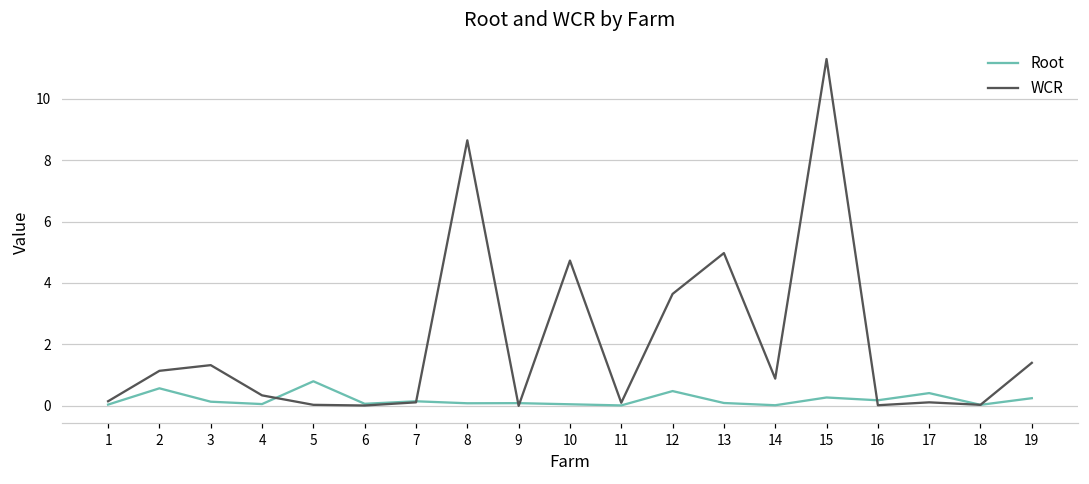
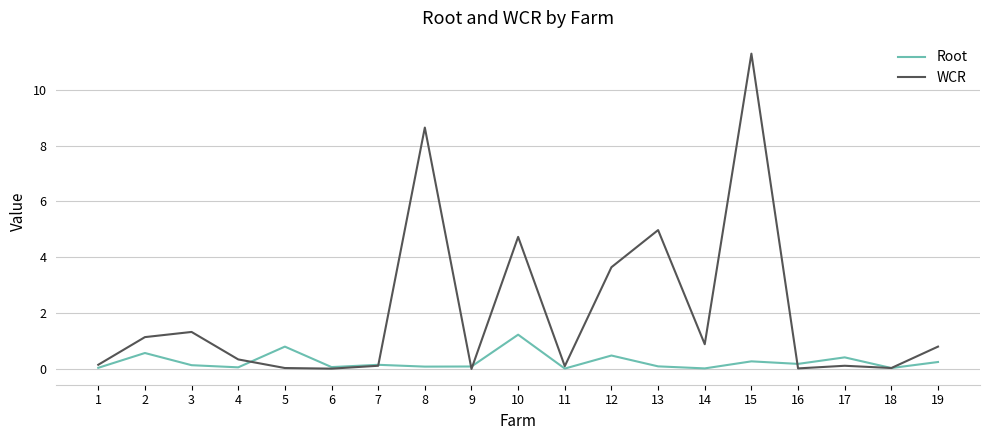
Root, 10: 0.1 -> 1.2
WCR, 19: 1.4 -> 0.8
